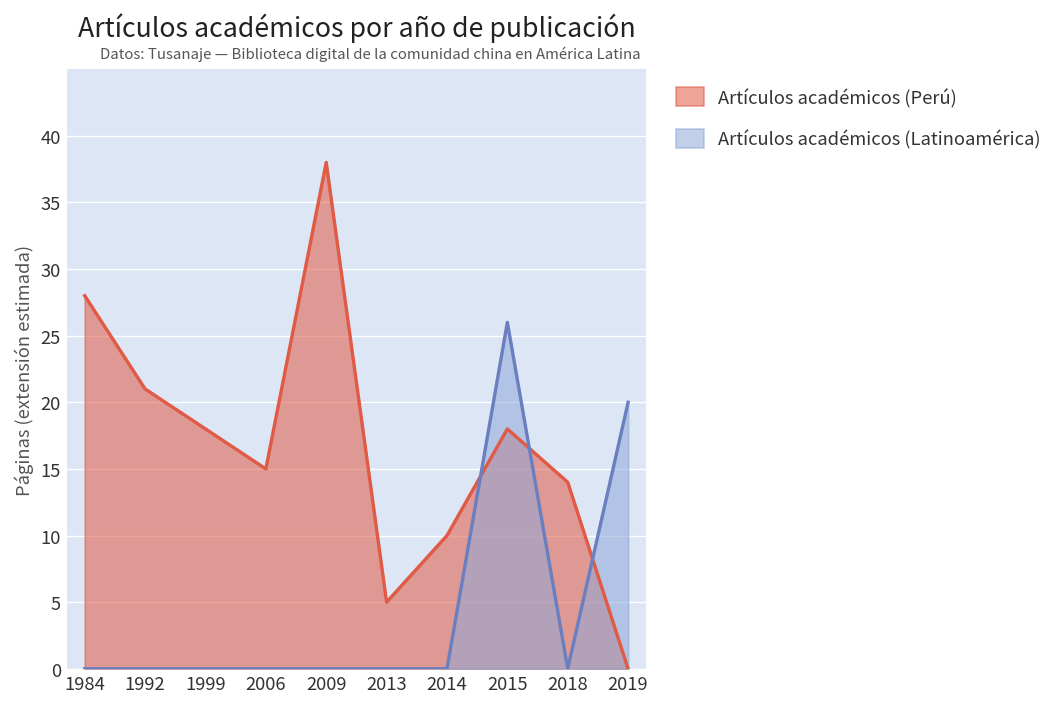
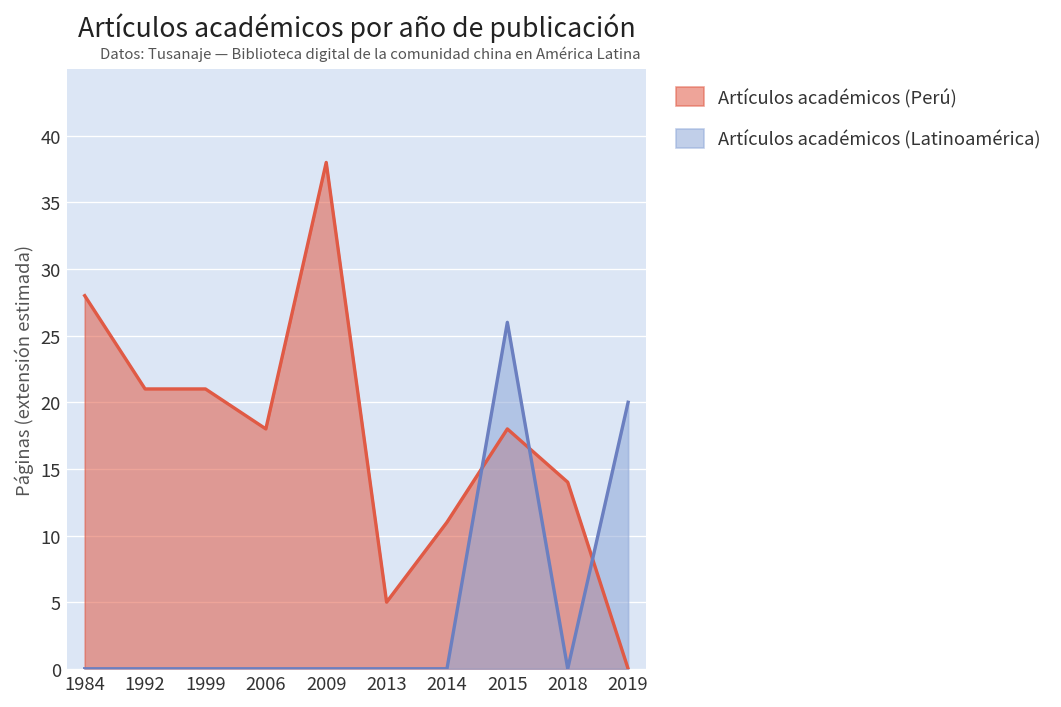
Artículos académicos (Perú), 1999: 18 -> 21
Artículos académicos (Perú), 2006: 15 -> 18
Artículos académicos (Perú), 2014: 10 -> 11
